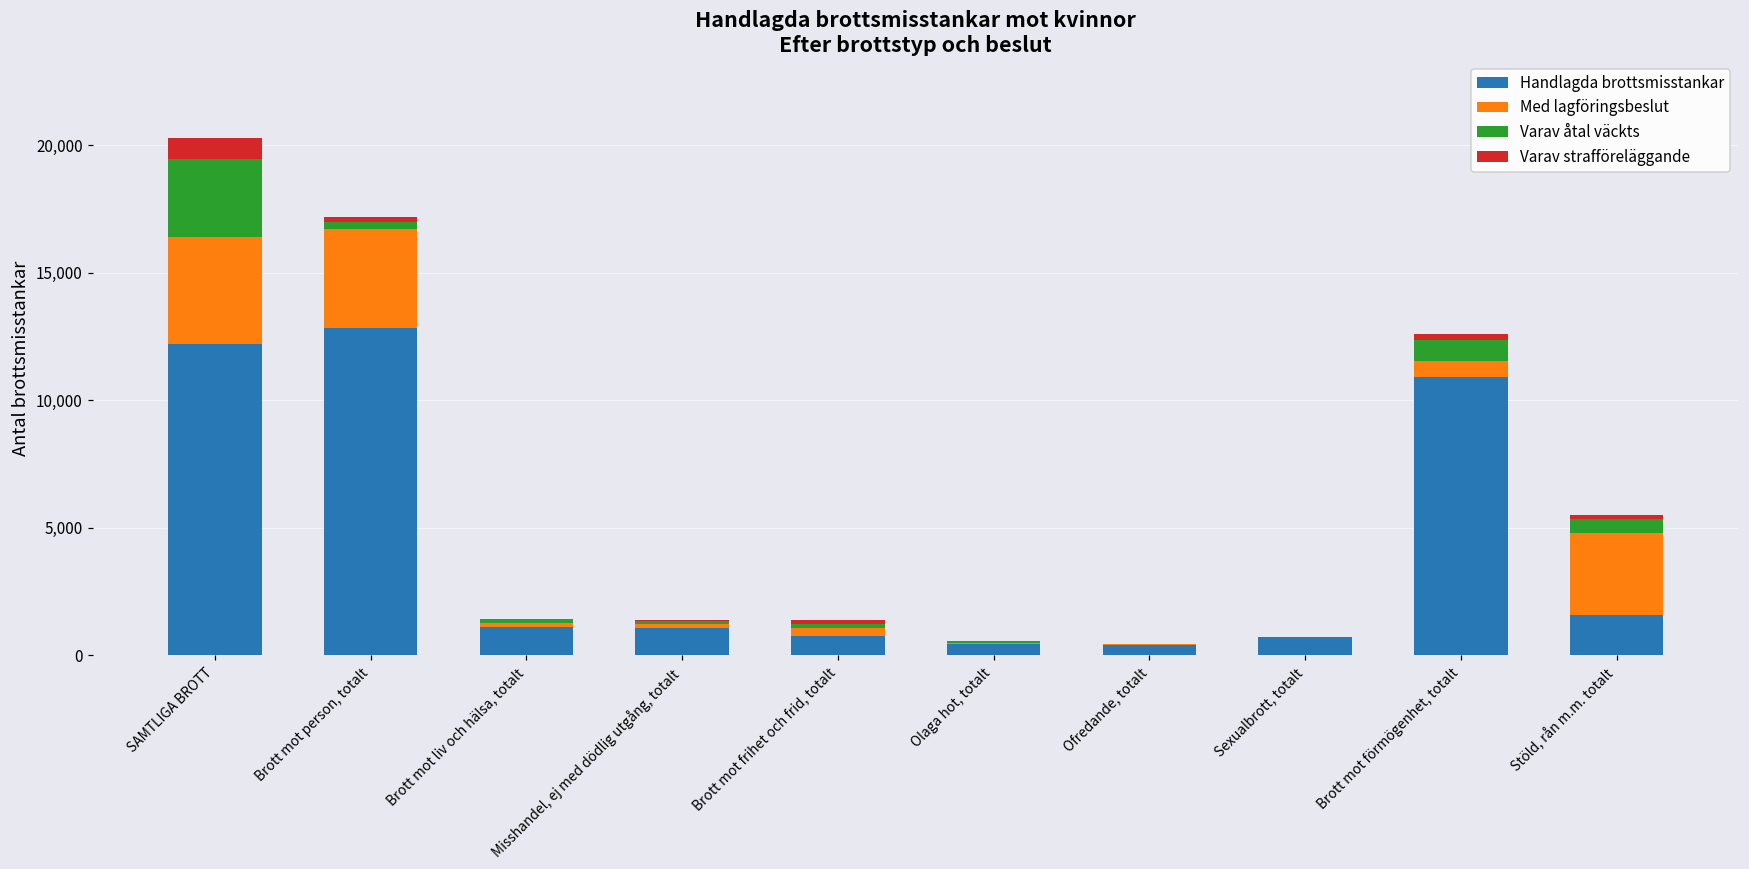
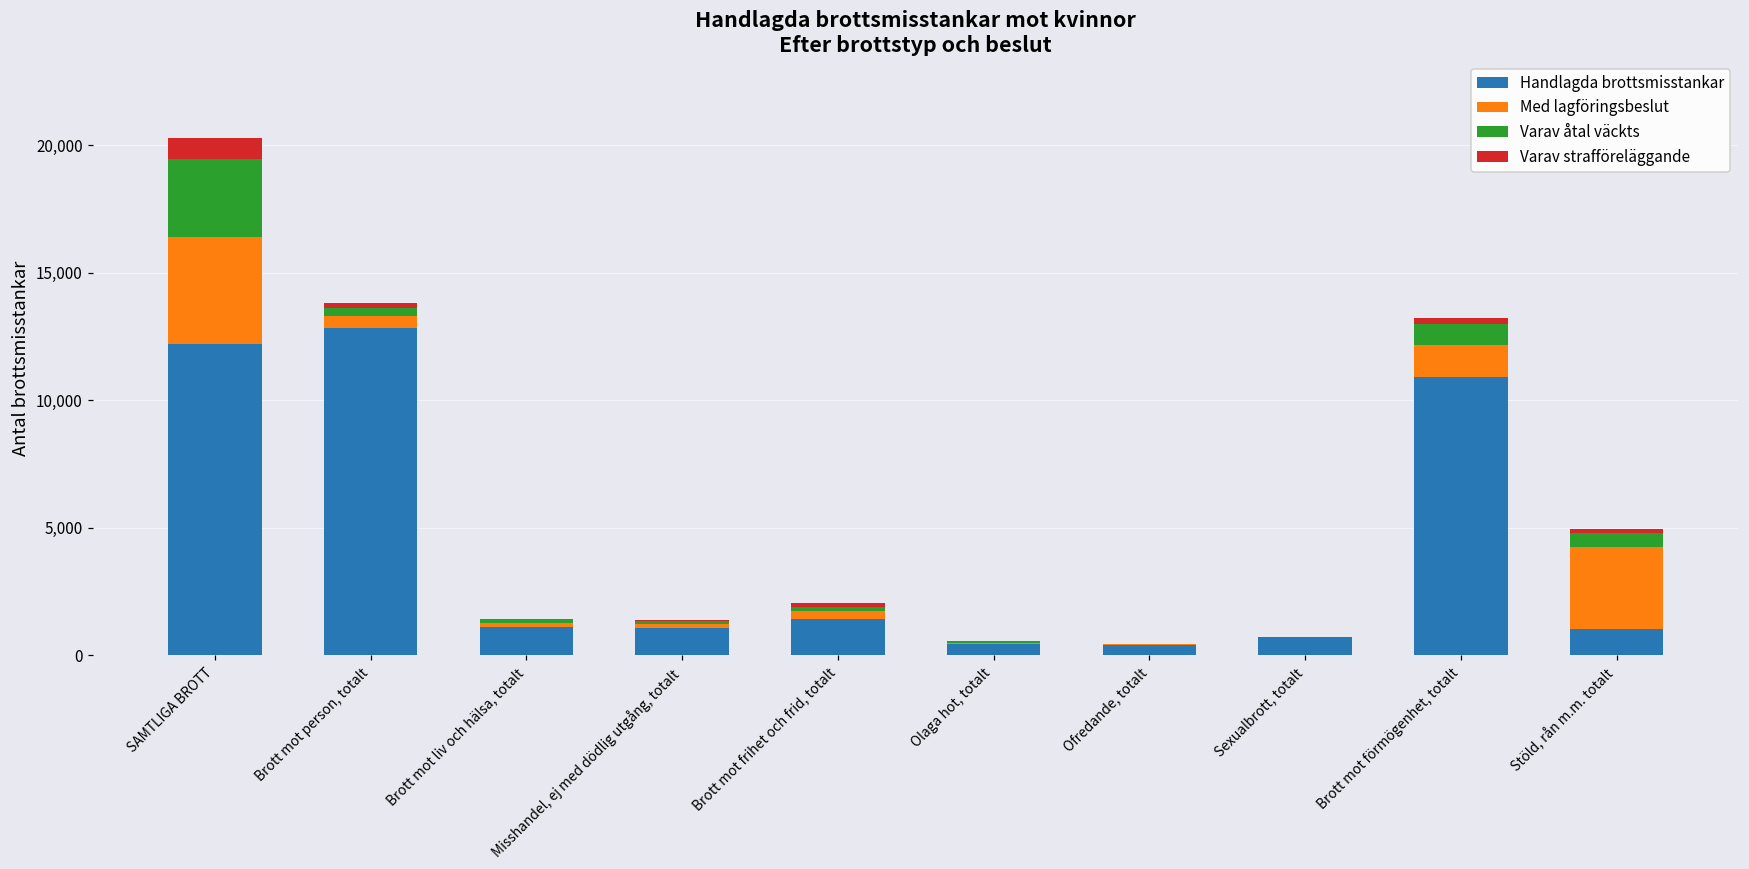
Med lagföringsbeslut, Brott mot person, totalt: 3,900 -> 500
Handlagda brottsmisstankar, Brott mot frihet och frid, totalt: 800 -> 1,400
Med lagföringsbeslut, Brott mot förmögenhet, totalt: 600 -> 1,200
Handlagda brottsmisstankar, Stöld, rån m.m. totalt: 1,600 -> 1,000
